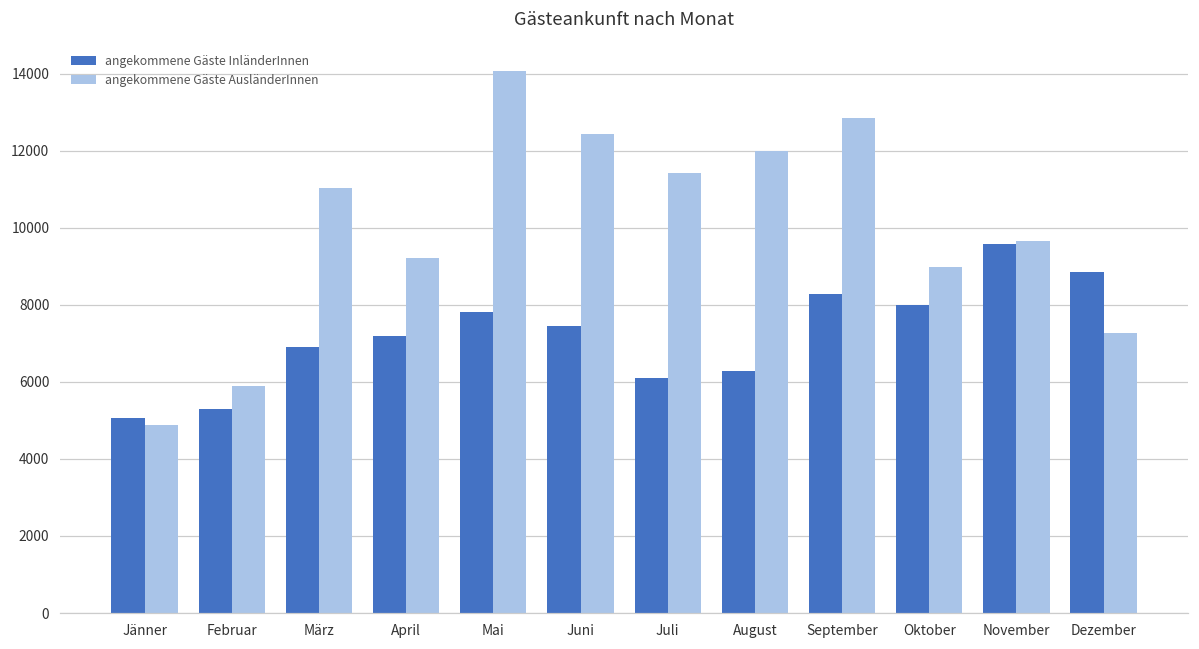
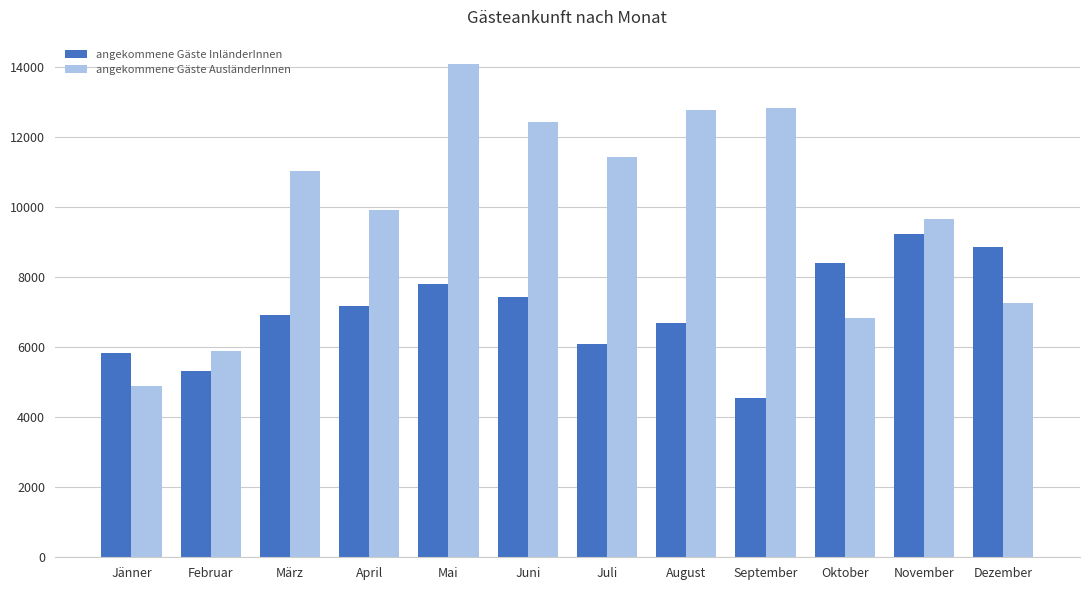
angekommene Gäste InländerInnen, Jänner: 5100 -> 5800
angekommene Gäste AusländerInnen, April: 9200 -> 9900
angekommene Gäste InländerInnen, August: 6300 -> 6700
angekommene Gäste AusländerInnen, August: 12000 -> 12800
angekommene Gäste InländerInnen, September: 8300 -> 4600
angekommene Gäste InländerInnen, Oktober: 8000 -> 8400
angekommene Gäste AusländerInnen, Oktober: 9000 -> 6800
angekommene Gäste InländerInnen, November: 9600 -> 9200
